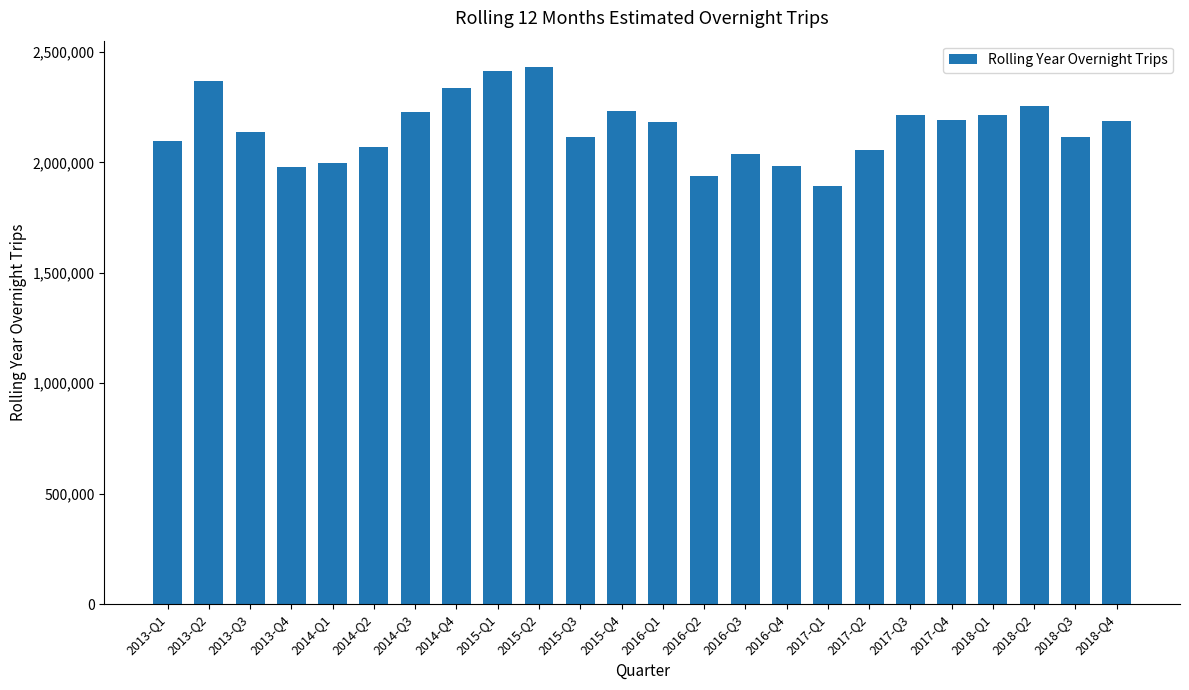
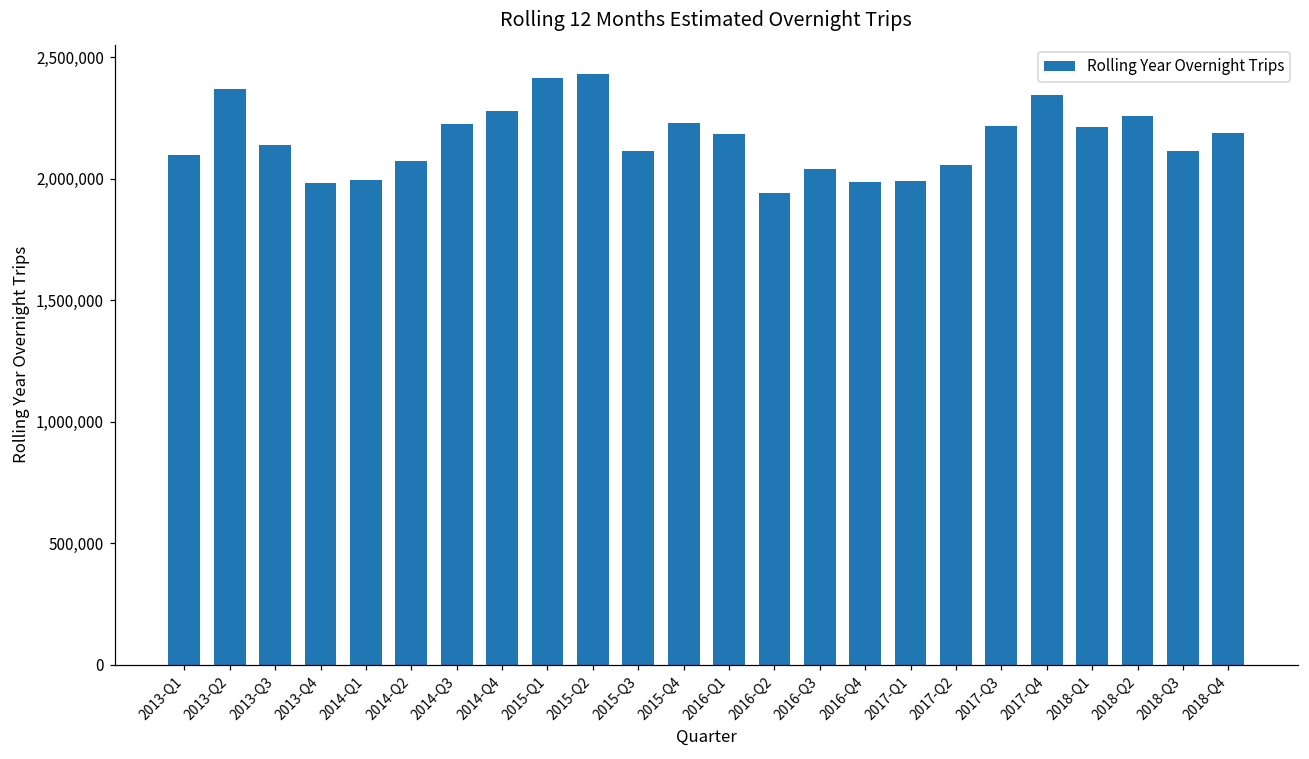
2014-Q4: 2,330,000 -> 2,280,000
2017-Q1: 1,890,000 -> 1,990,000
2017-Q4: 2,190,000 -> 2,340,000
